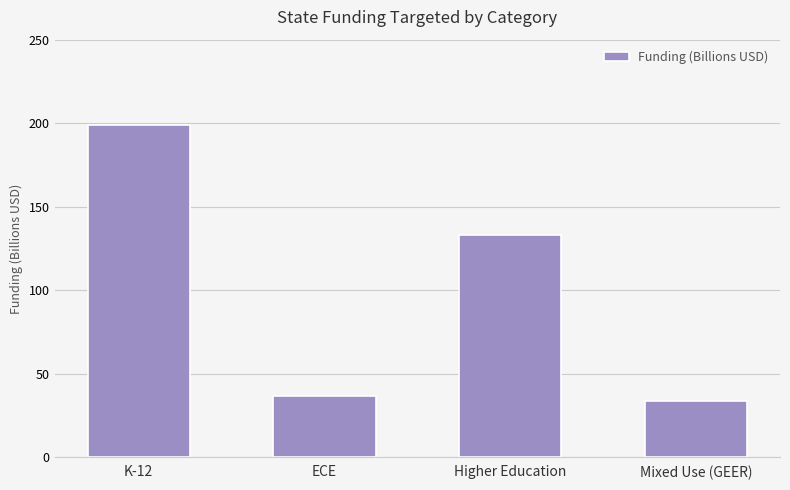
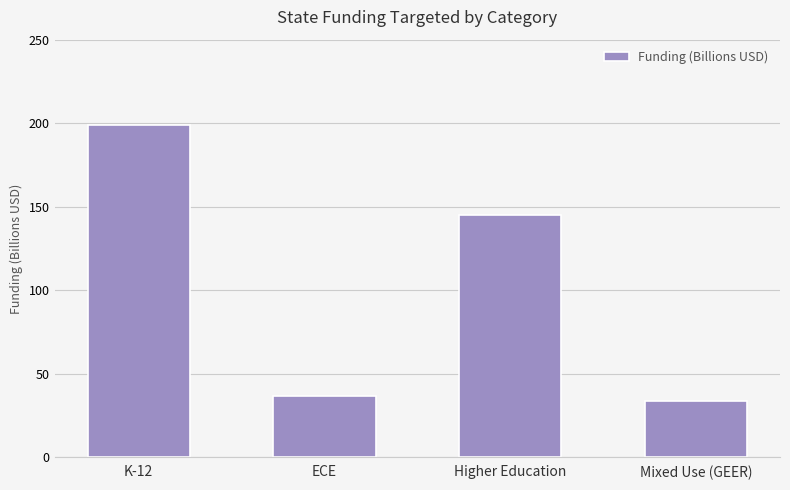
Higher Education: 133 -> 145
